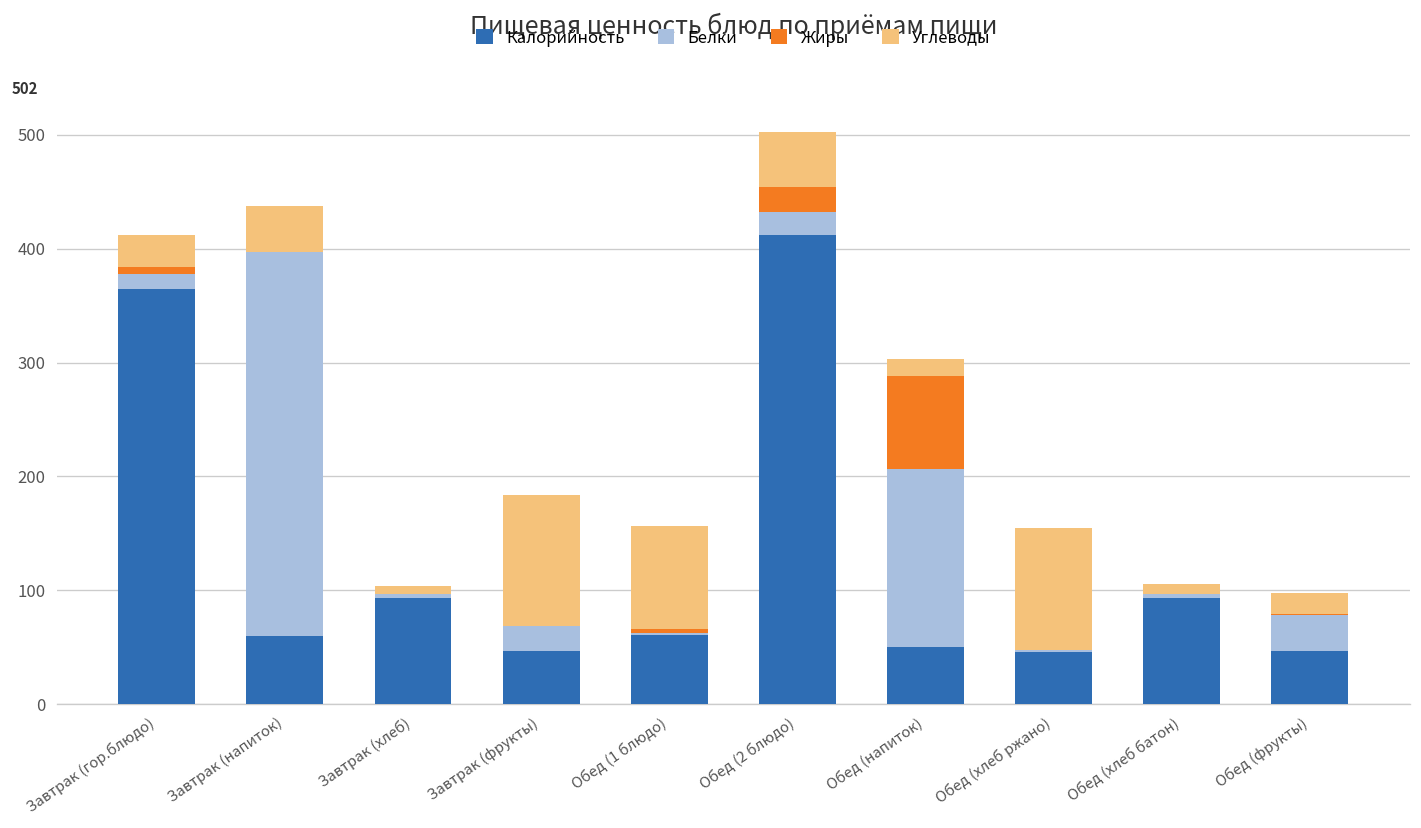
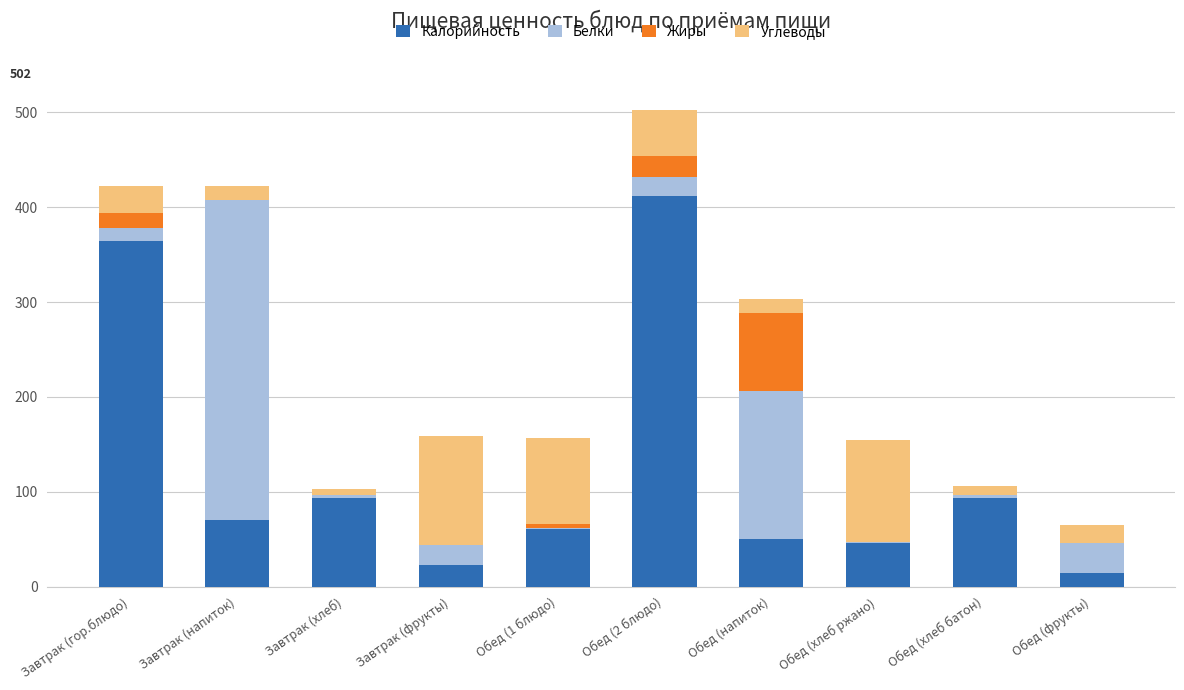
Жиры, Завтрак (гор.блюдо): 10 -> 20
Калорийность, Завтрак (напиток): 60 -> 70
Углеводы, Завтрак (напиток): 40 -> 20
Калорийность, Завтрак (фрукты): 50 -> 20
Калорийность, Обед (фрукты): 50 -> 10
